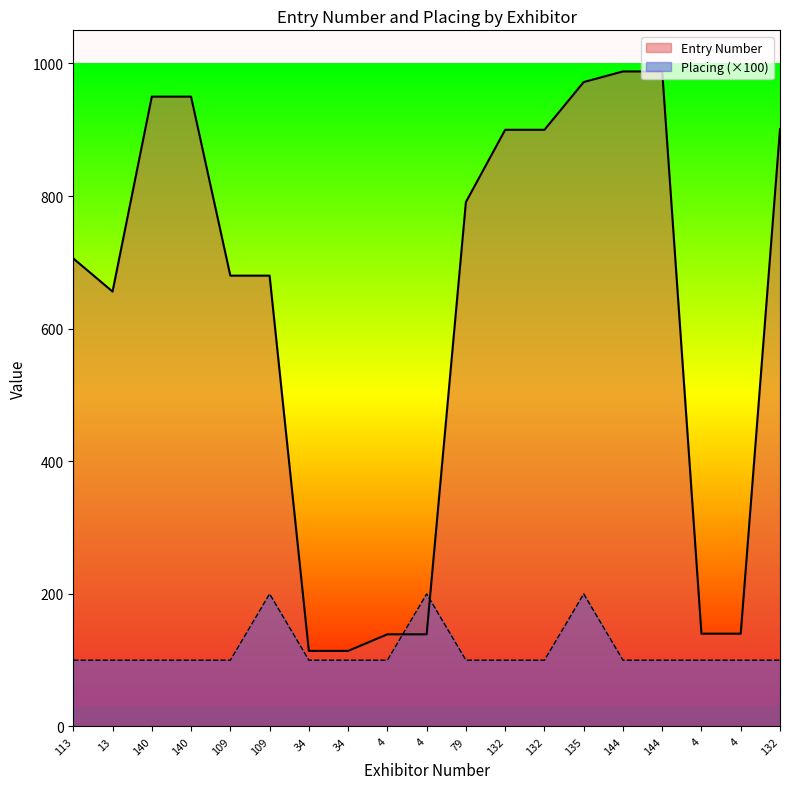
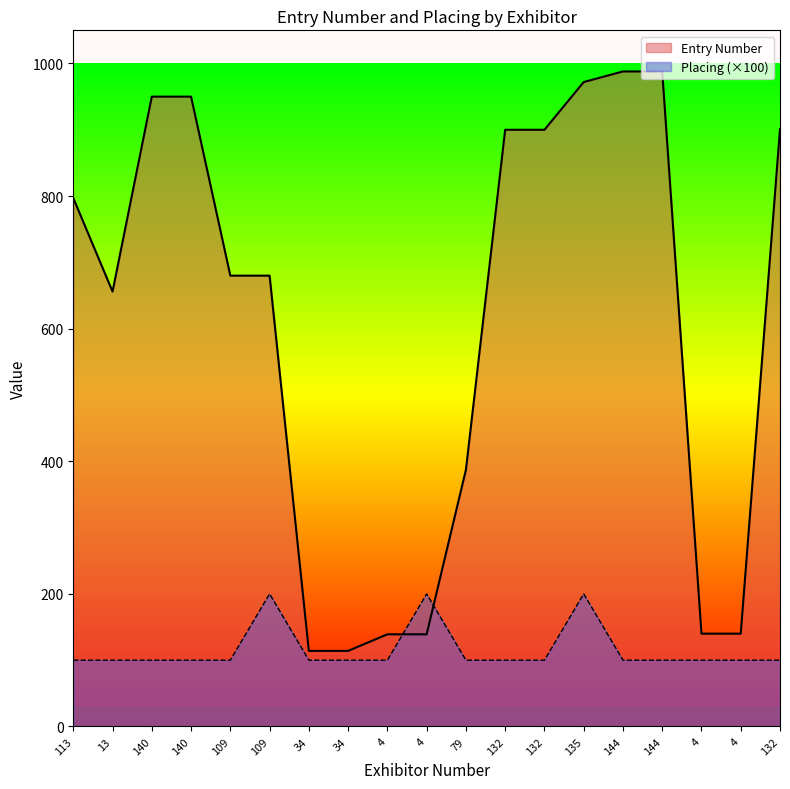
Entry Number, 113: 710 -> 800
Entry Number, 79: 790 -> 390
